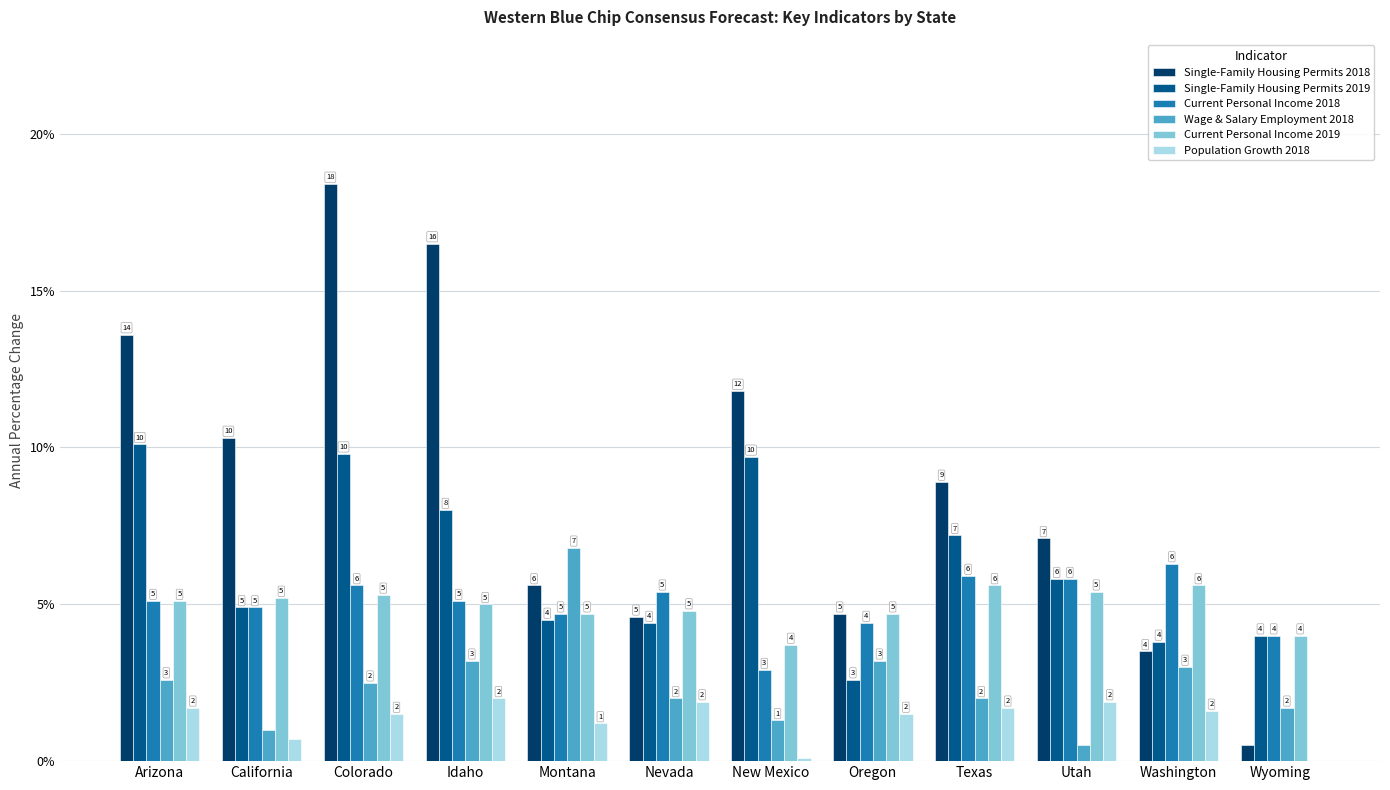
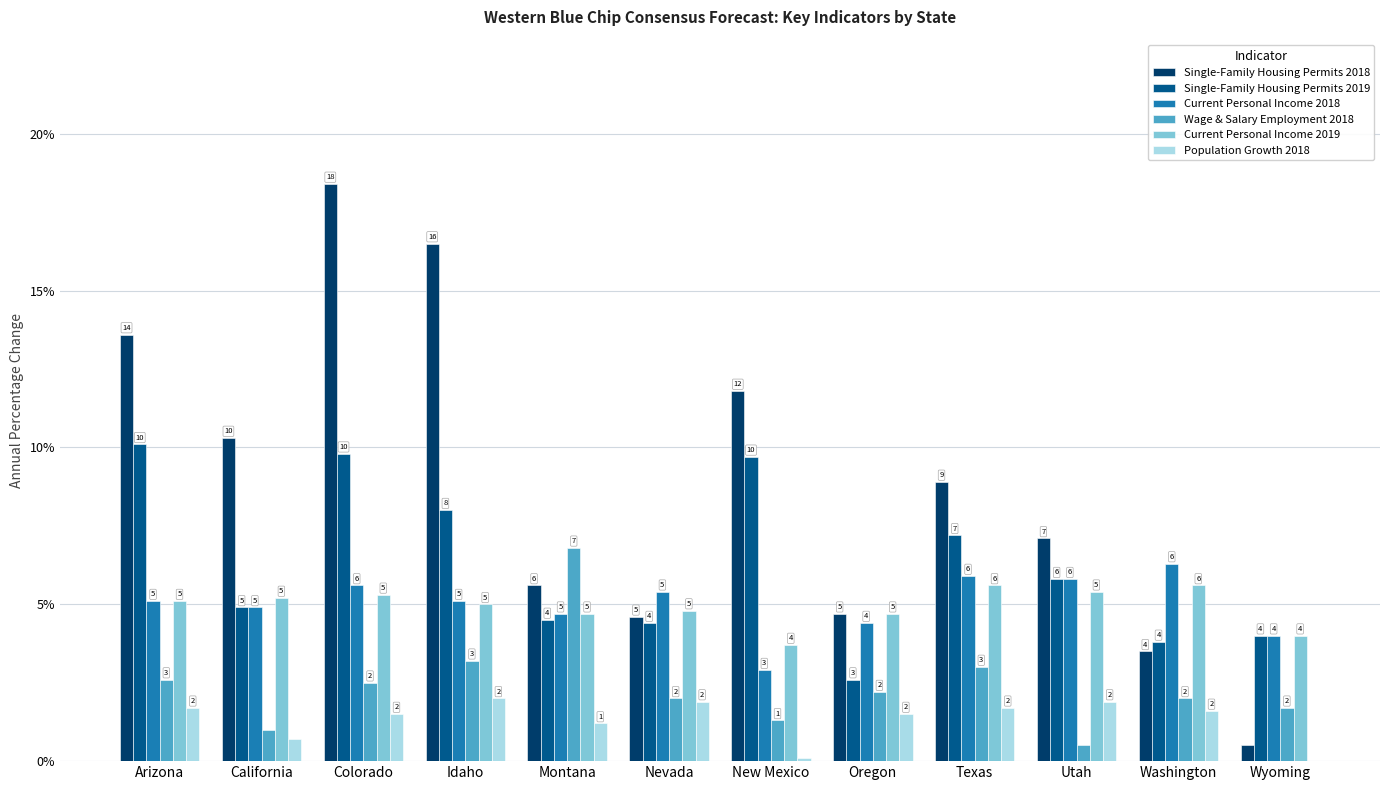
Wage & Salary Employment 2018, Oregon: 3 -> 2
Wage & Salary Employment 2018, Texas: 2 -> 3
Wage & Salary Employment 2018, Washington: 3 -> 2
